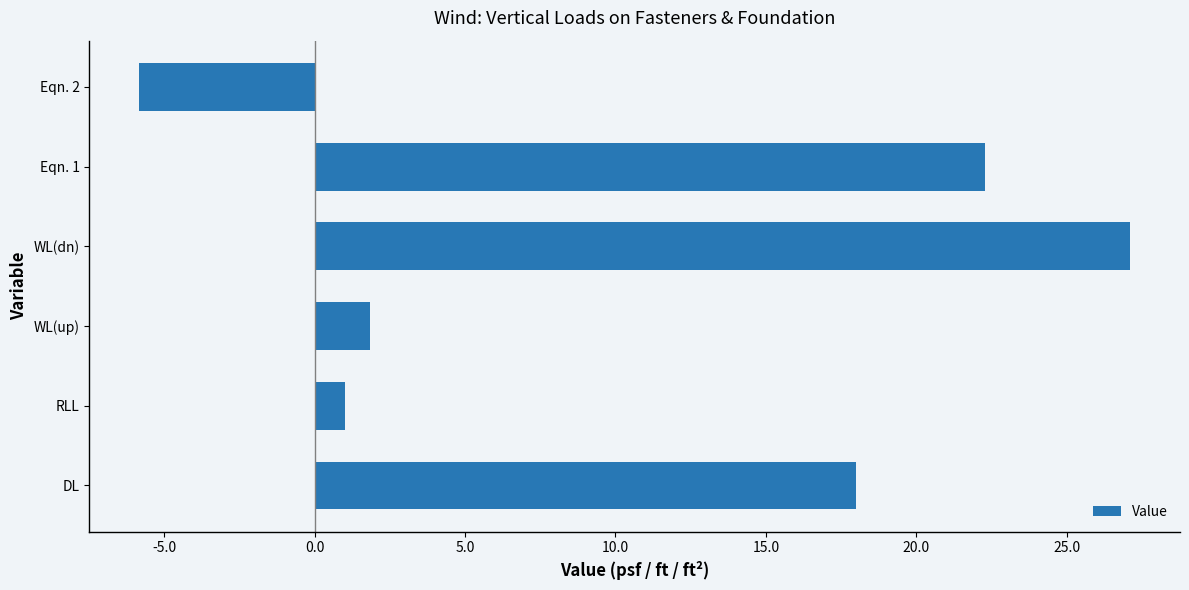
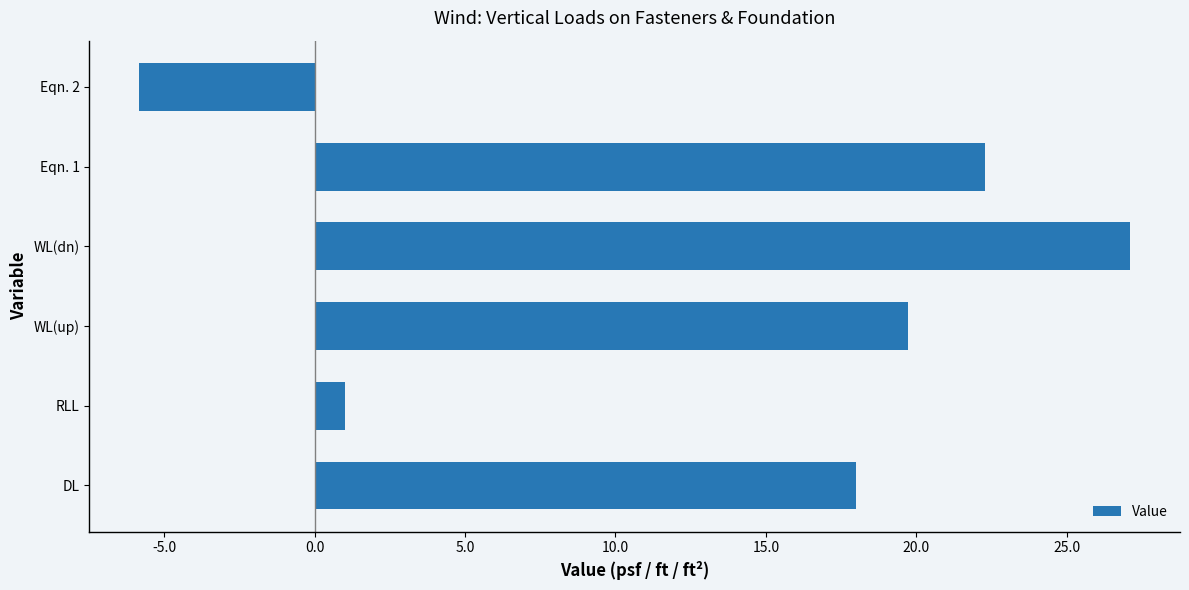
WL(up): 1.8 -> 19.7
